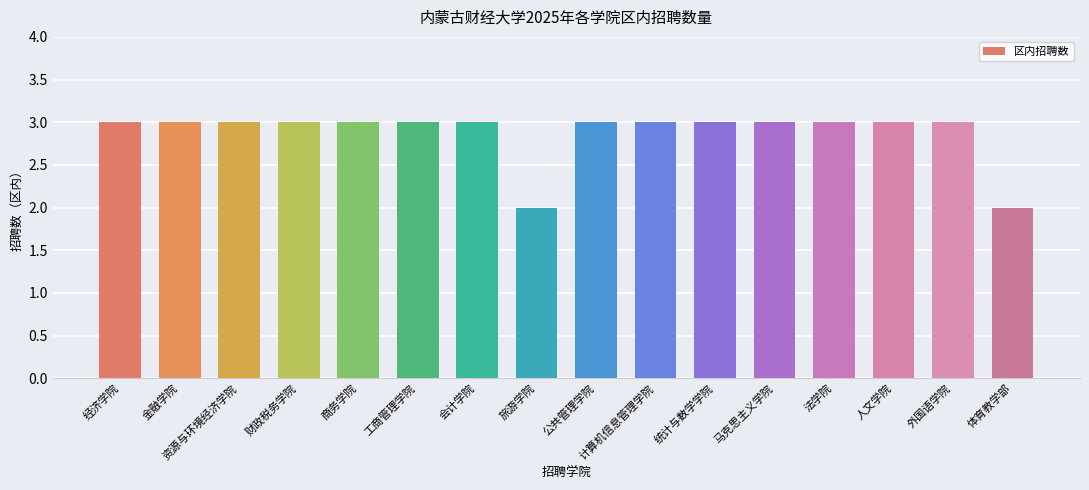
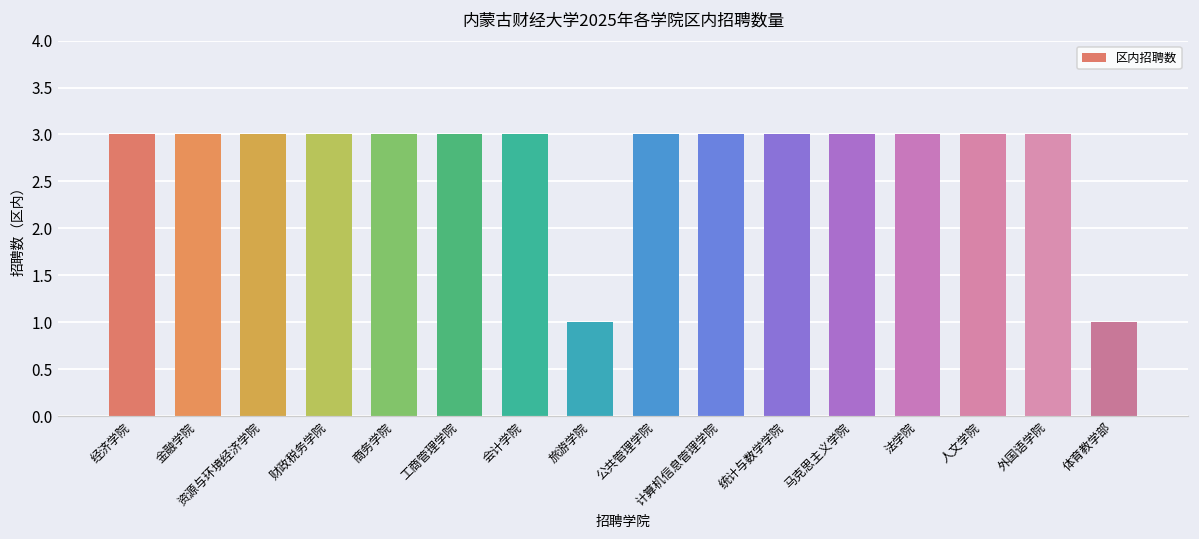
旅游学院: 2 -> 1
体育教学部: 2 -> 1
